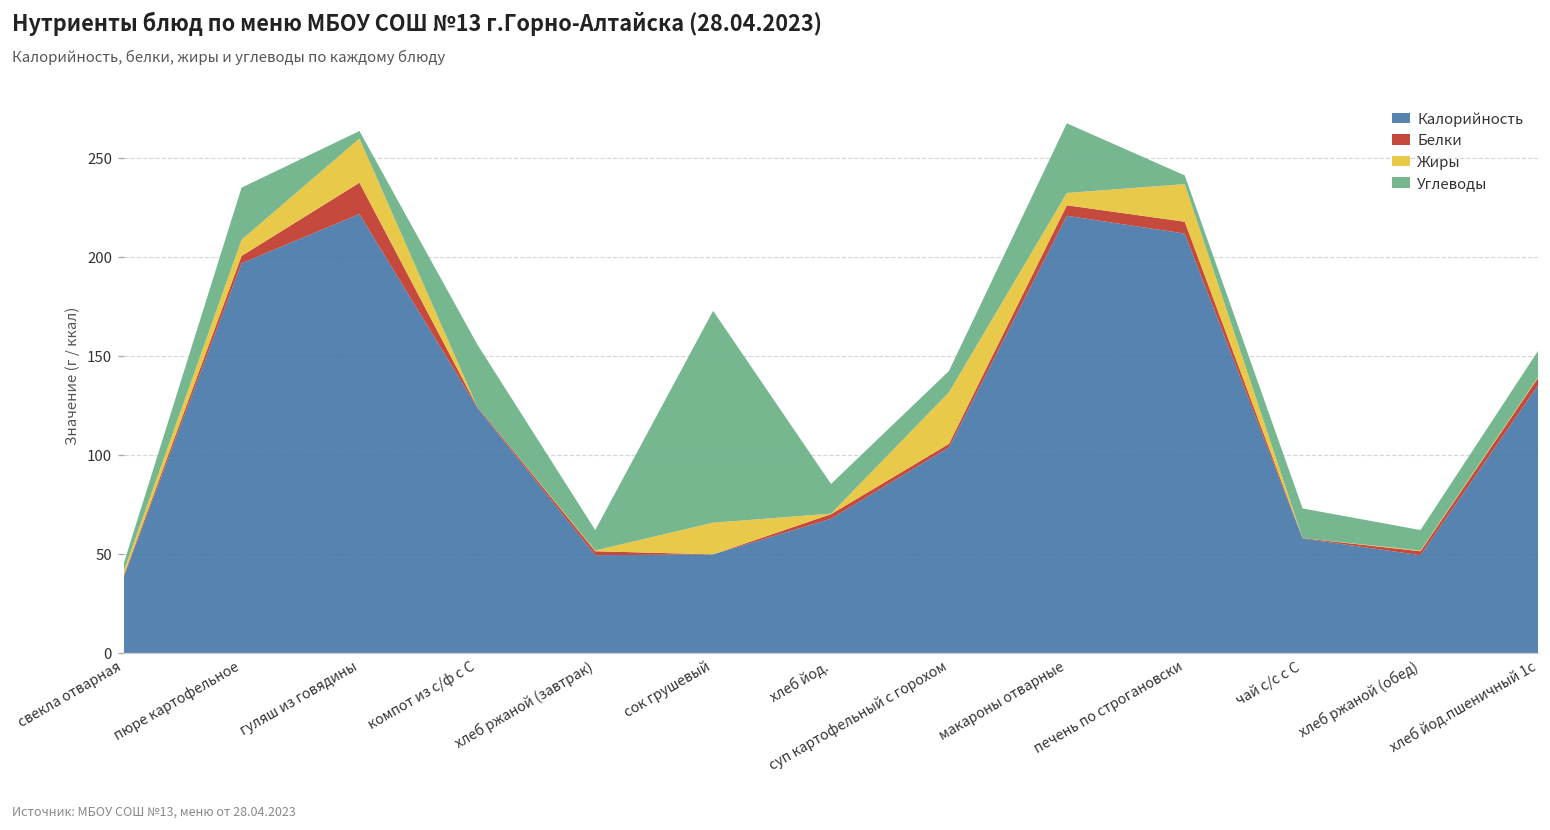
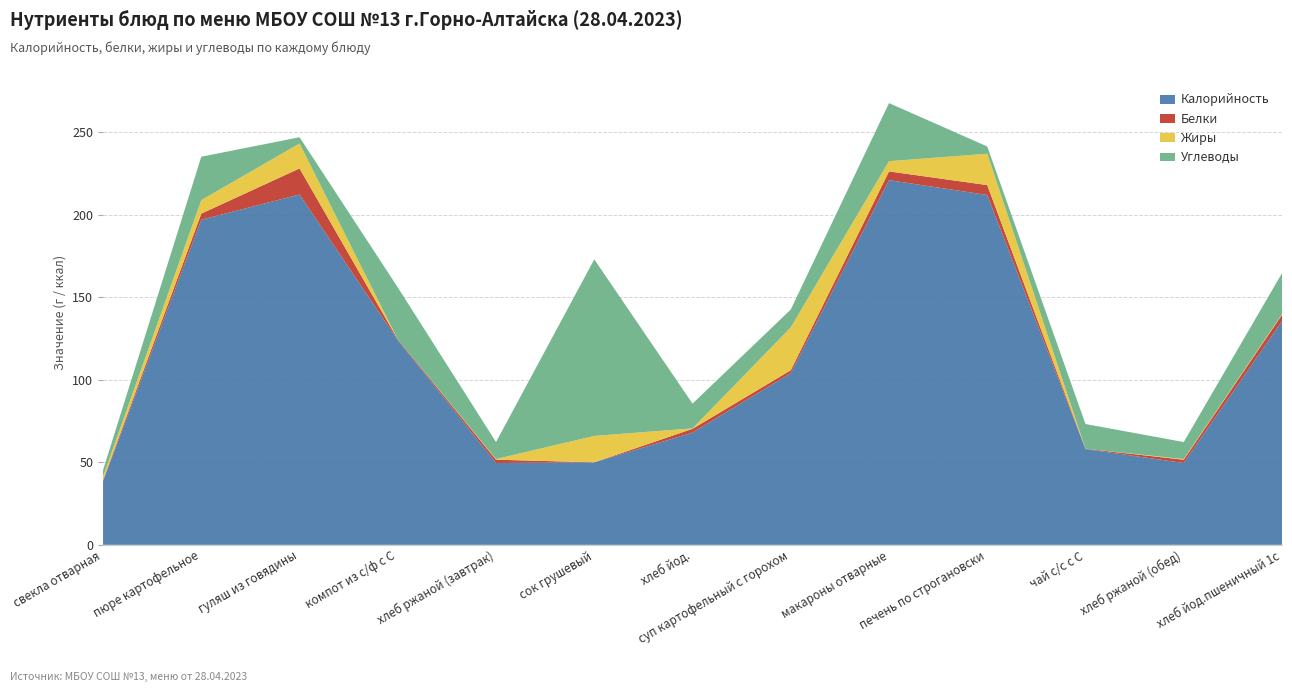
Калорийность, гуляш из говядины: 222 -> 212
Жиры, гуляш из говядины: 22 -> 15
Углеводы, хлеб йод.пшеничный 1с: 13 -> 25
